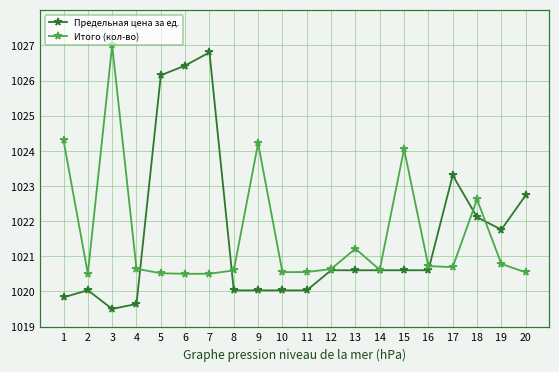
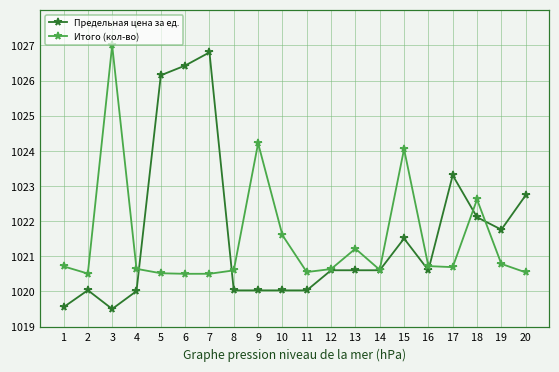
Предельная цена за ед., 1: 1019.8 -> 1019.5
Итого (кол-во), 1: 1024.3 -> 1020.7
Предельная цена за ед., 4: 1019.6 -> 1020.0
Итого (кол-во), 10: 1020.5 -> 1021.6
Предельная цена за ед., 15: 1020.6 -> 1021.5
